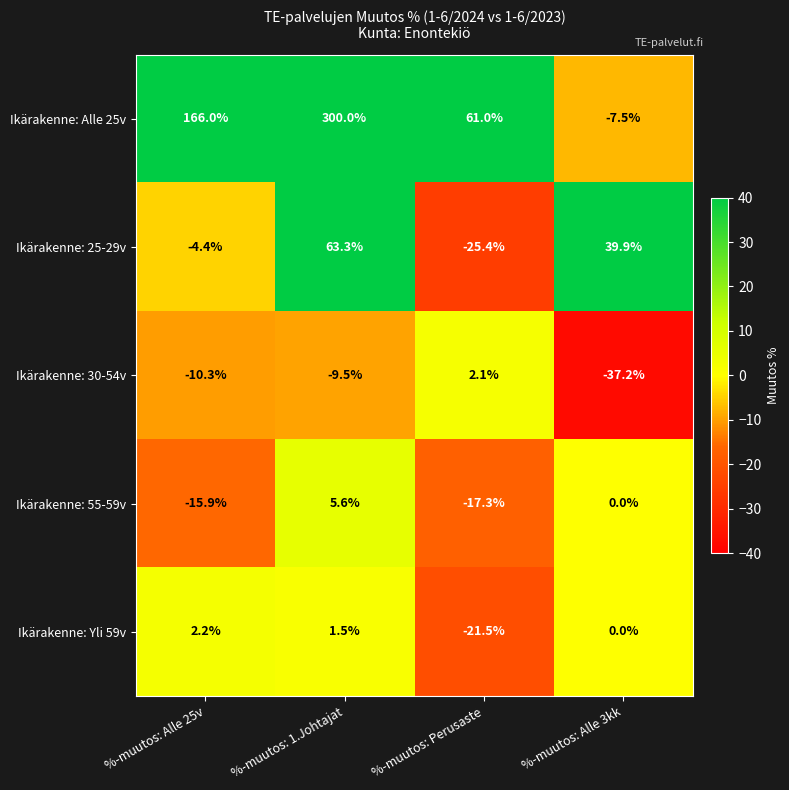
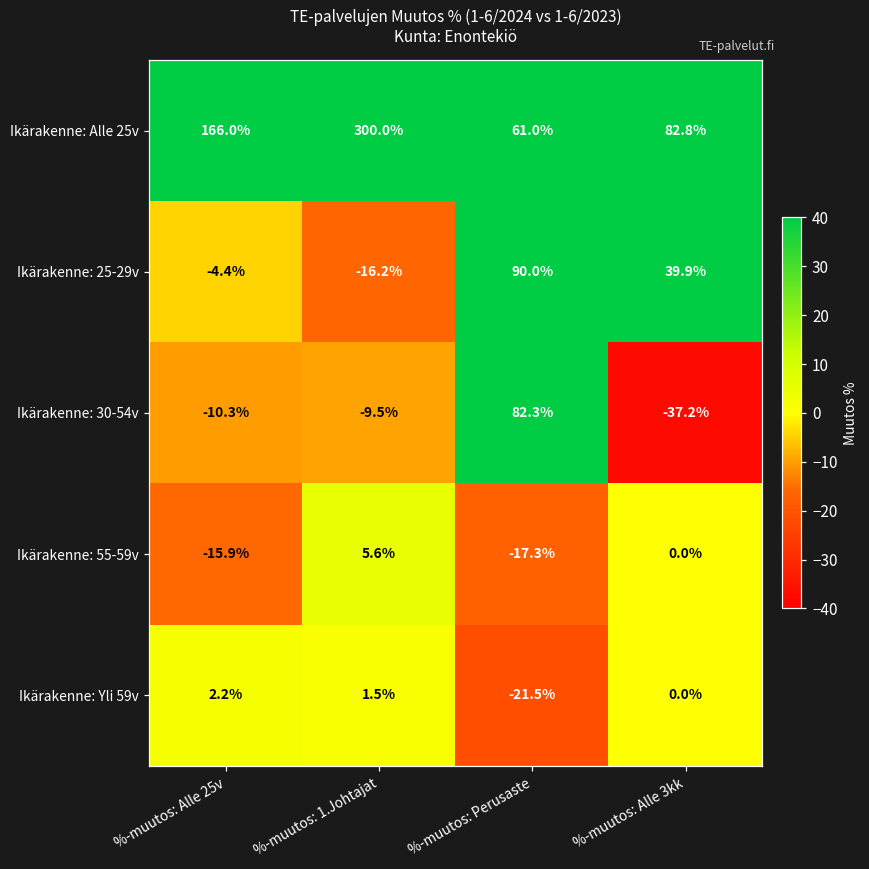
Ikärakenne: Alle 25v, %-muutos: Alle 3kk: -7.5% -> 82.8%
Ikärakenne: 25-29v, %-muutos: 1.Johtajat: 63.3% -> -16.2%
Ikärakenne: 25-29v, %-muutos: Perusaste: -25.4% -> 90.0%
Ikärakenne: 30-54v, %-muutos: Perusaste: 2.1% -> 82.3%
